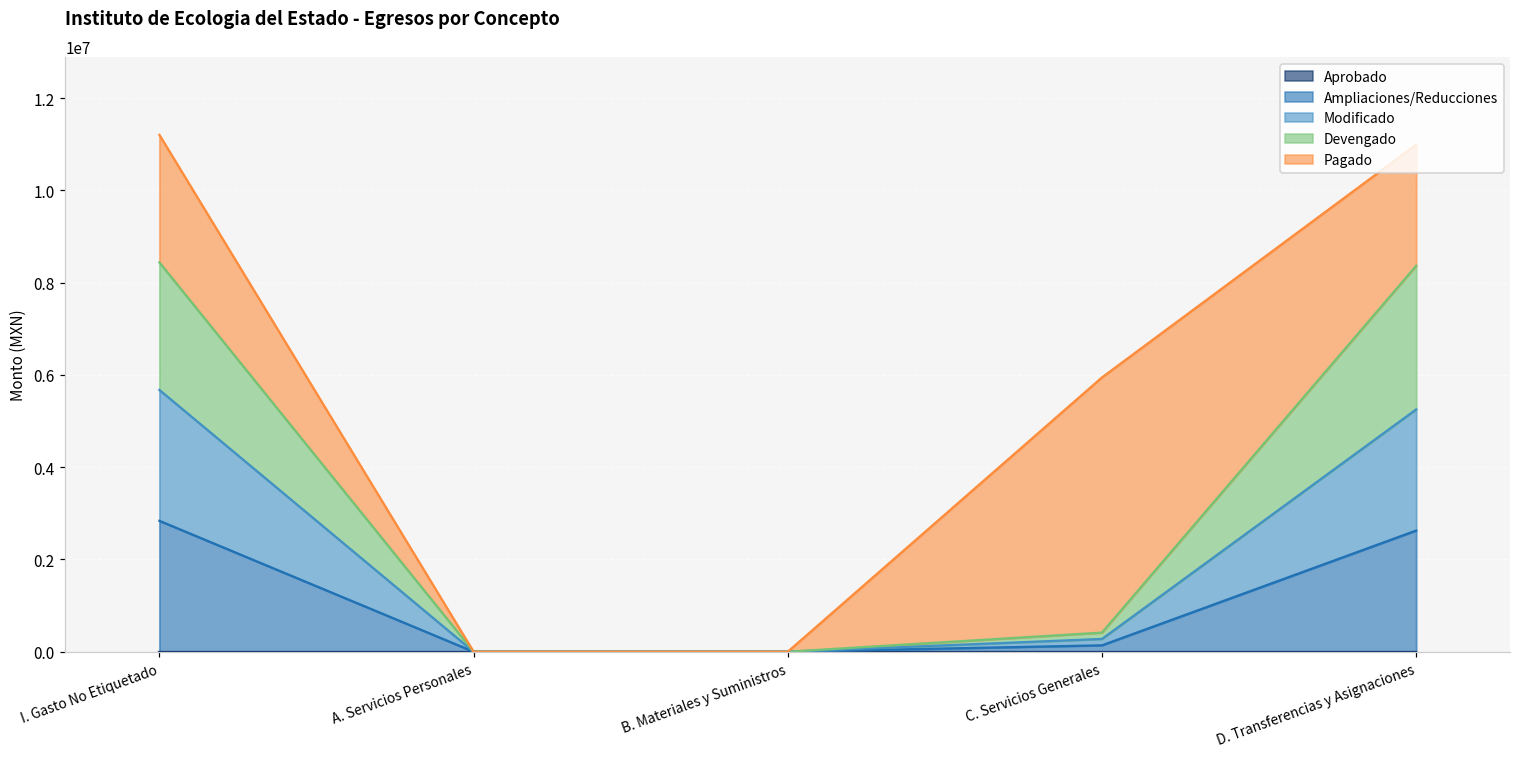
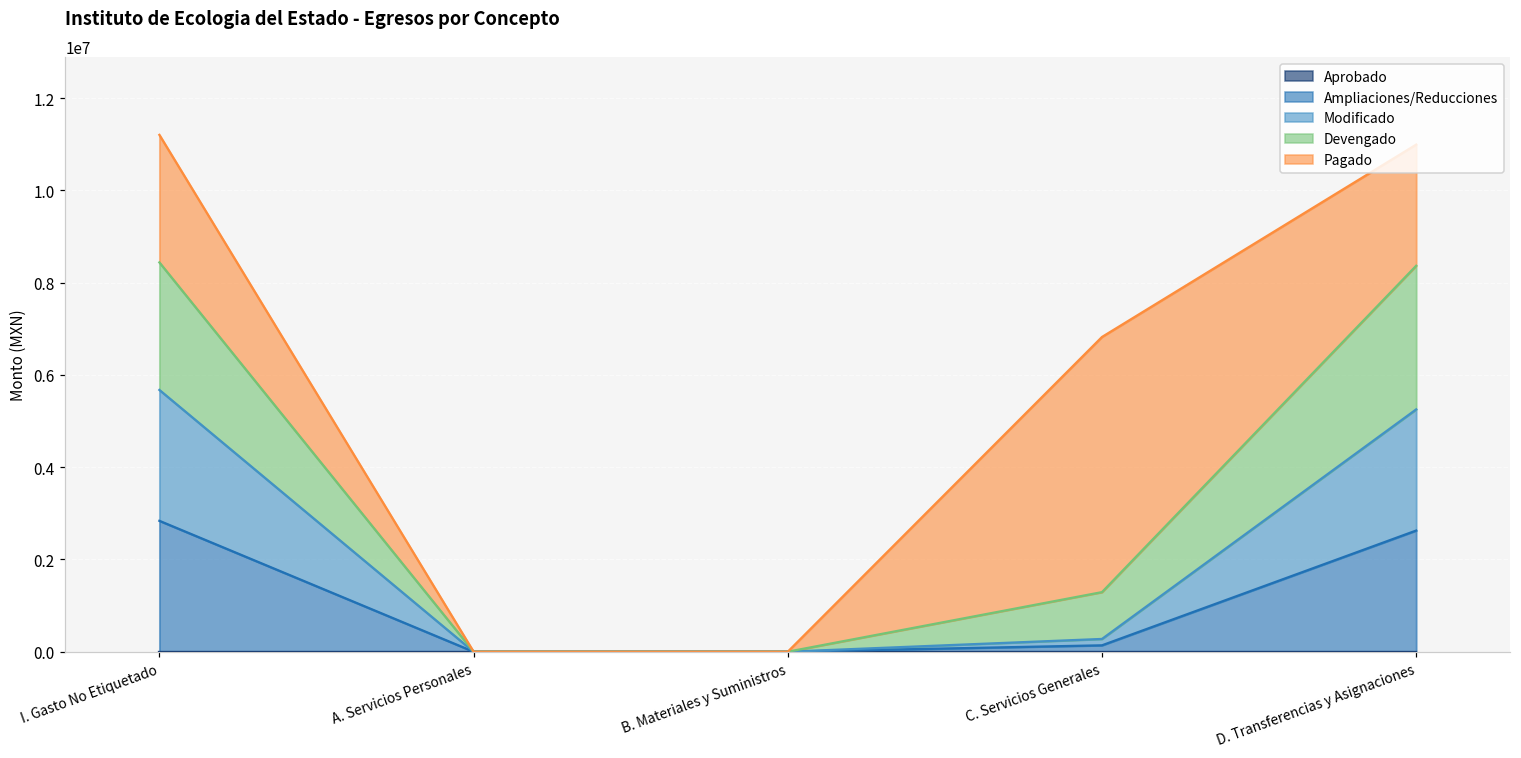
Devengado, C. Servicios Generales: 100000 -> 1000000
